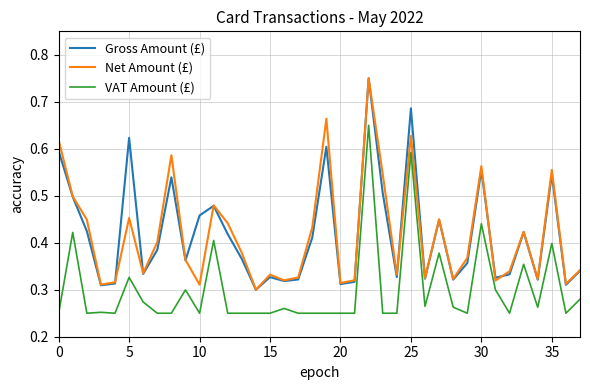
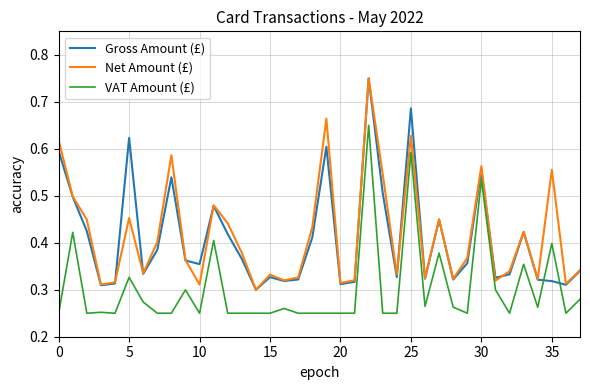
Gross Amount (£), 10: 0.46 -> 0.35
VAT Amount (£), 30: 0.44 -> 0.54
Gross Amount (£), 35: 0.55 -> 0.32
